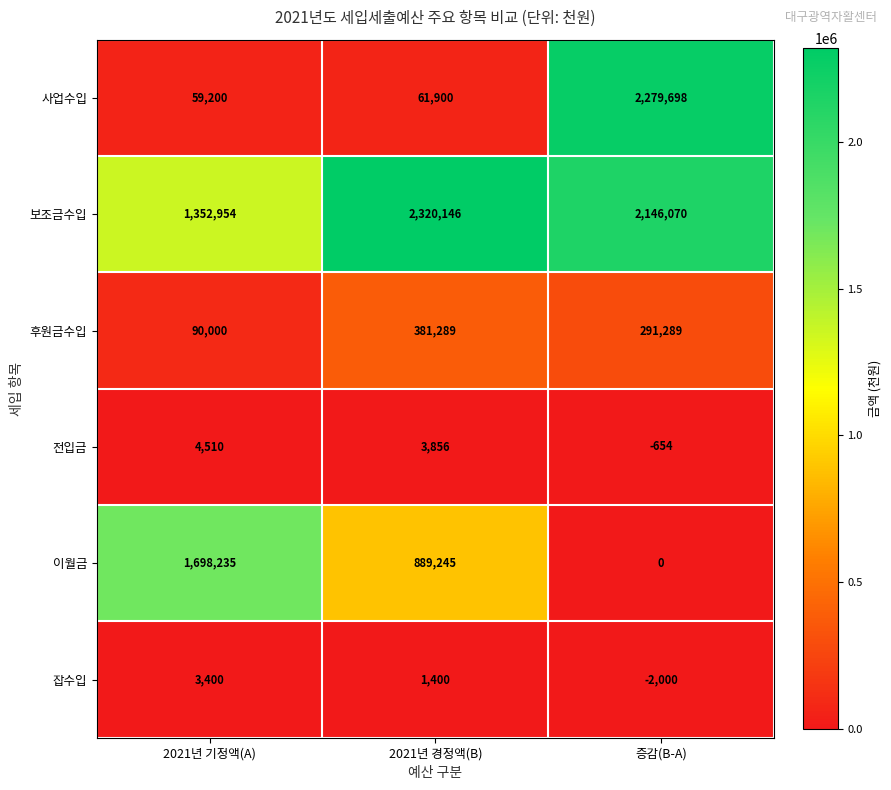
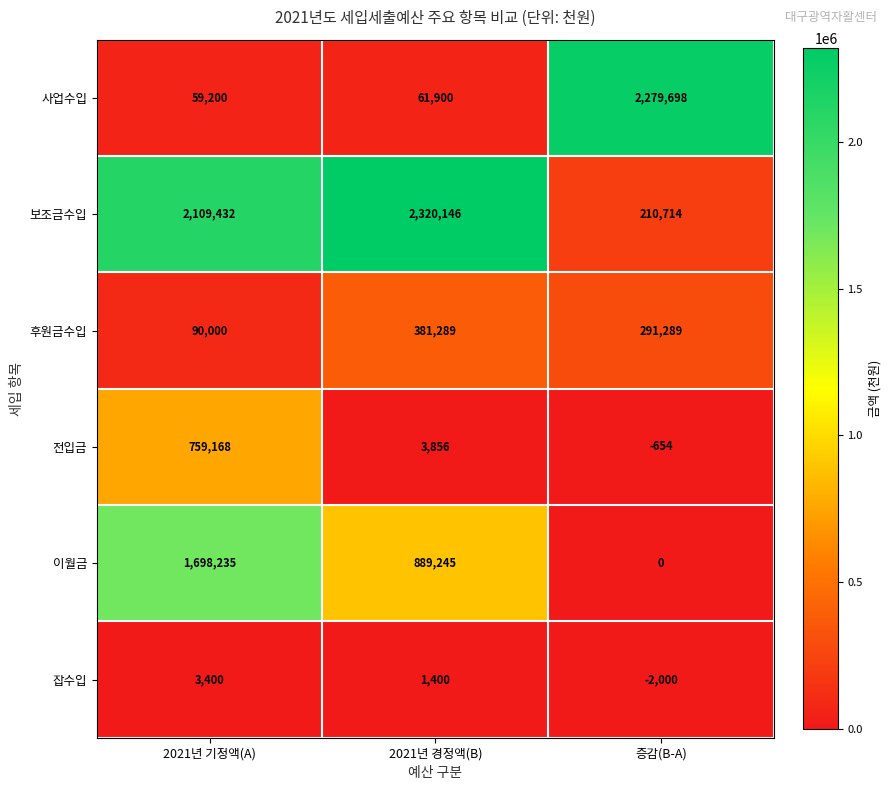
보조금수입, 2021년 기정액(A): 1,352,954 -> 2,109,432
보조금수입, 증감(B-A): 2,146,070 -> 210,714
전입금, 2021년 기정액(A): 4,510 -> 759,168
